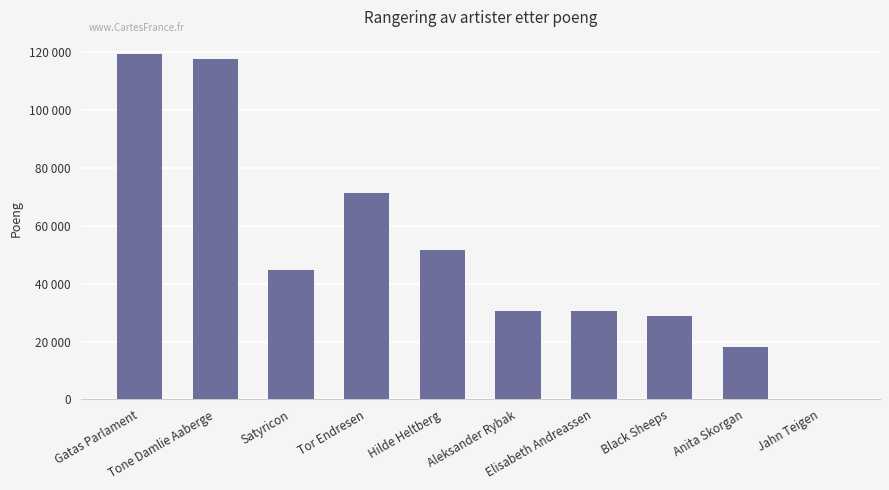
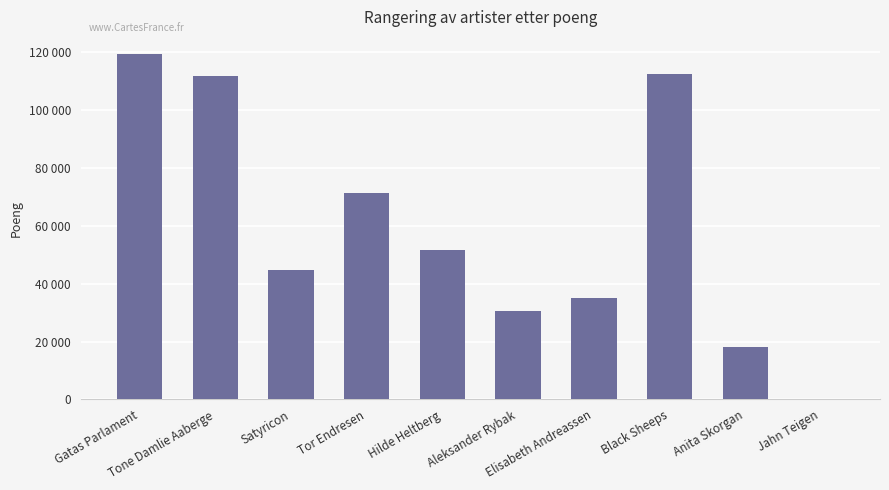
Tone Damlie Aaberge: 118000 -> 112000
Elisabeth Andreassen: 31000 -> 35000
Black Sheeps: 29000 -> 112000
